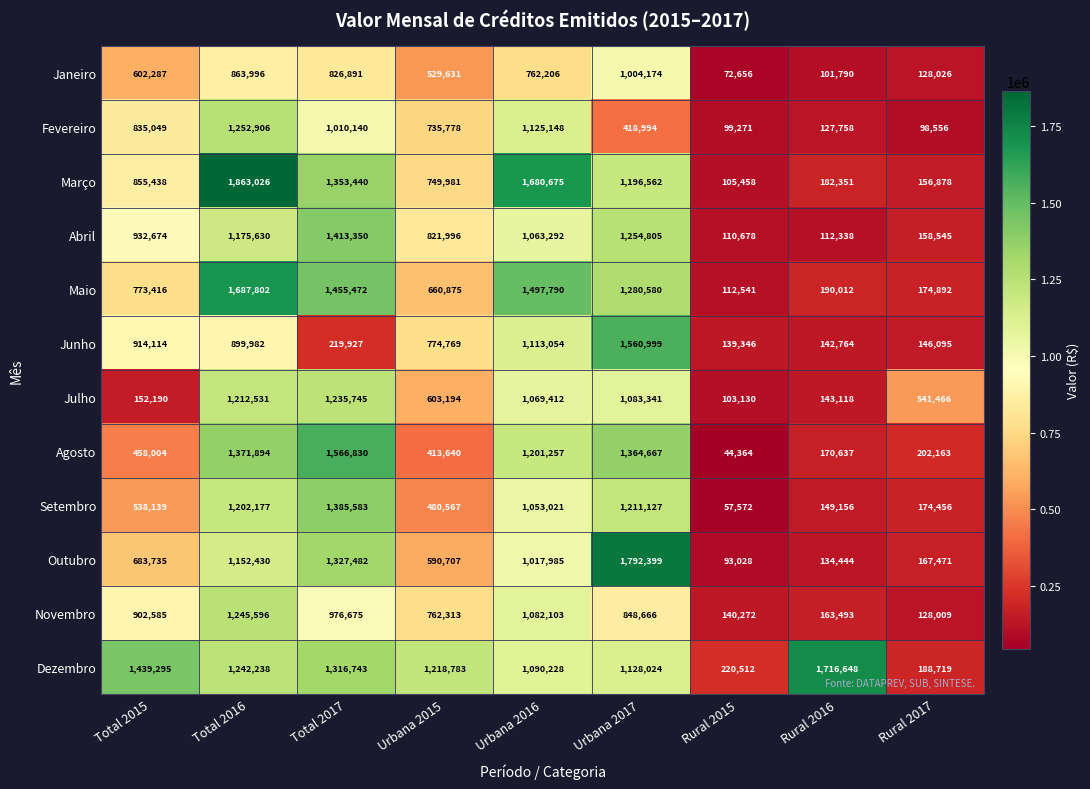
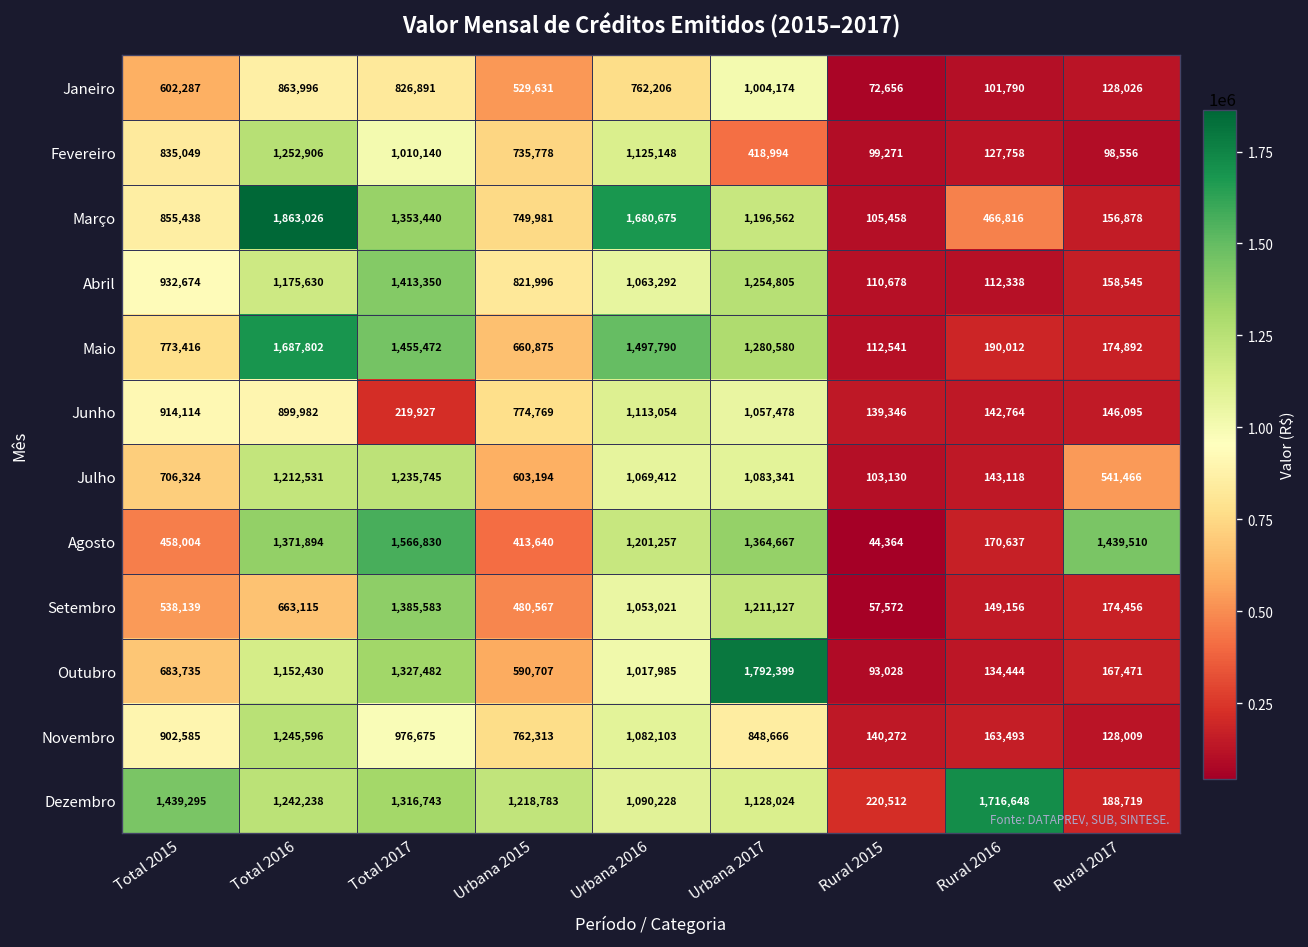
Março, Rural 2016: 182,351 -> 466,816
Junho, Urbana 2017: 1,560,999 -> 1,057,478
Julho, Total 2015: 152,190 -> 706,324
Agosto, Rural 2017: 202,163 -> 1,439,510
Setembro, Total 2016: 1,202,177 -> 663,115
